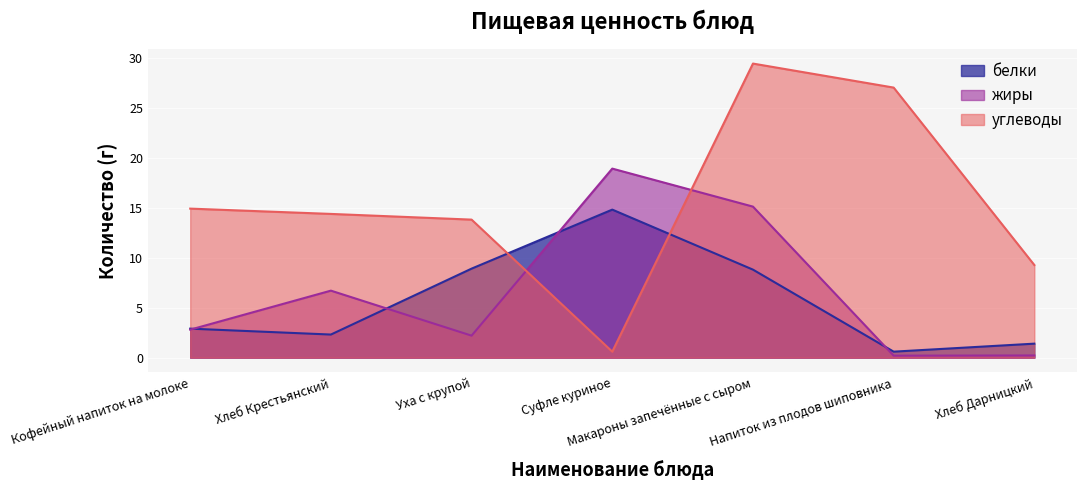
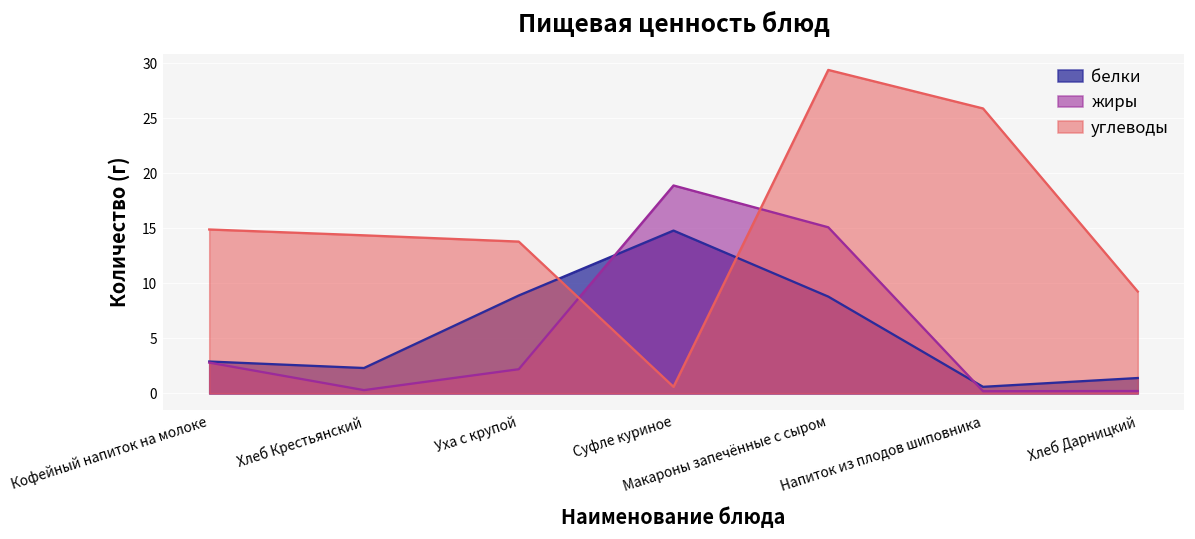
жиры, Хлеб Крестьянский: 6.7 -> 0.3
углеводы, Напиток из плодов шиповника: 27.0 -> 25.9
